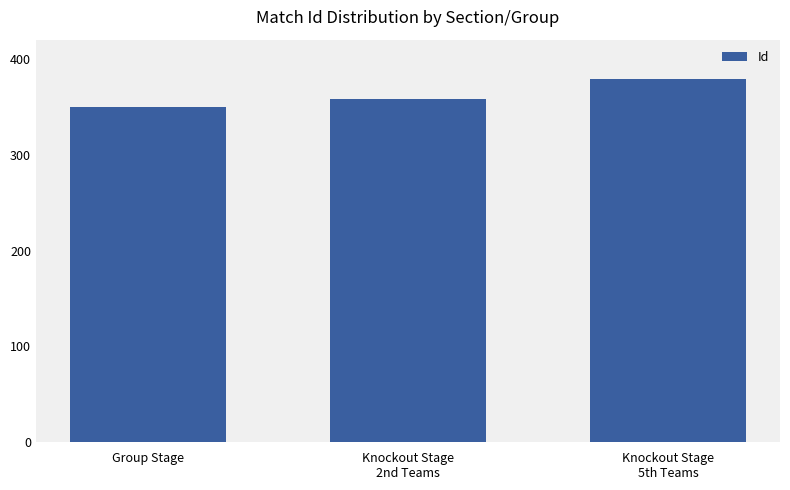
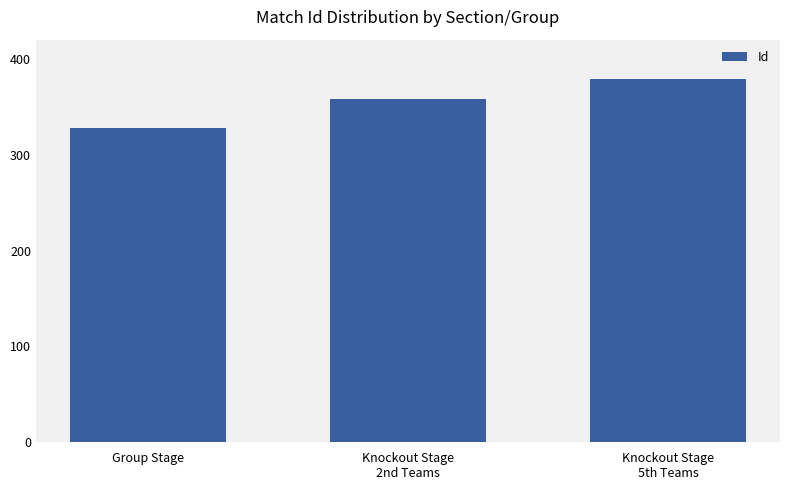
Group Stage: 350 -> 330
